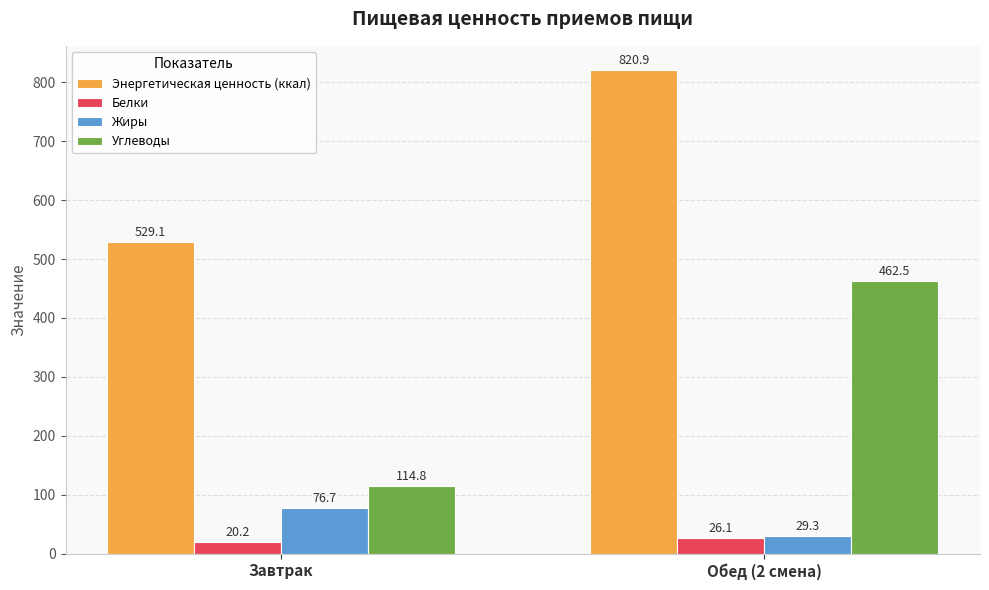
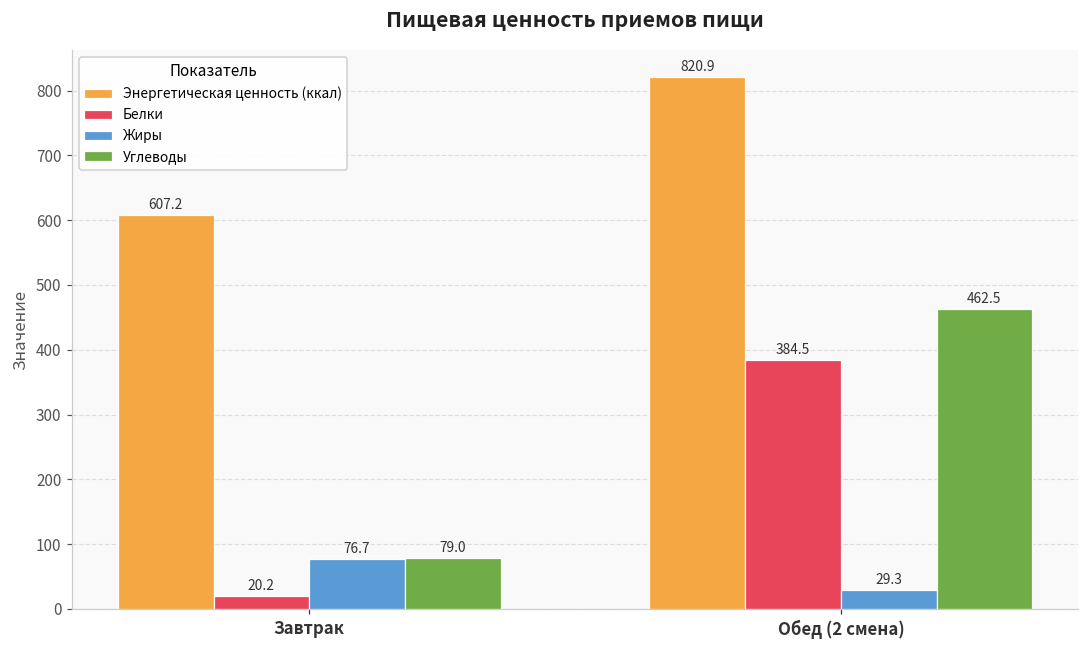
Энергетическая ценность (ккал), Завтрак: 529.1 -> 607.2
Углеводы, Завтрак: 114.8 -> 79.0
Белки, Обед (2 смена): 26.1 -> 384.5
